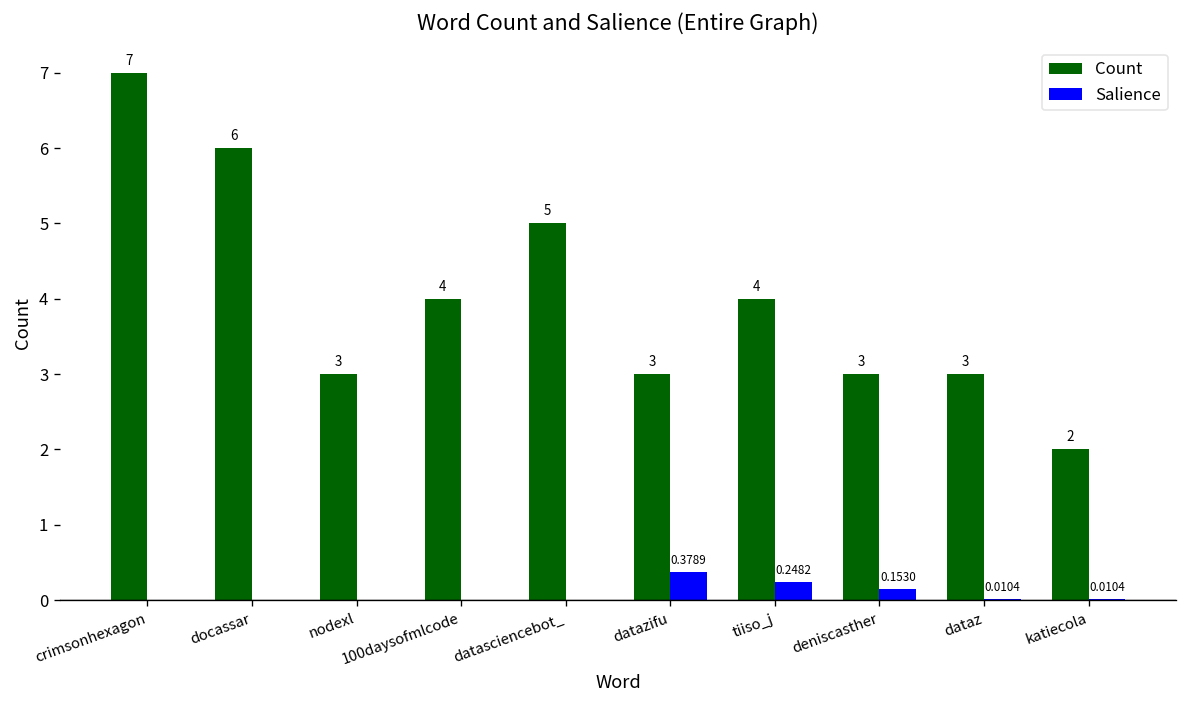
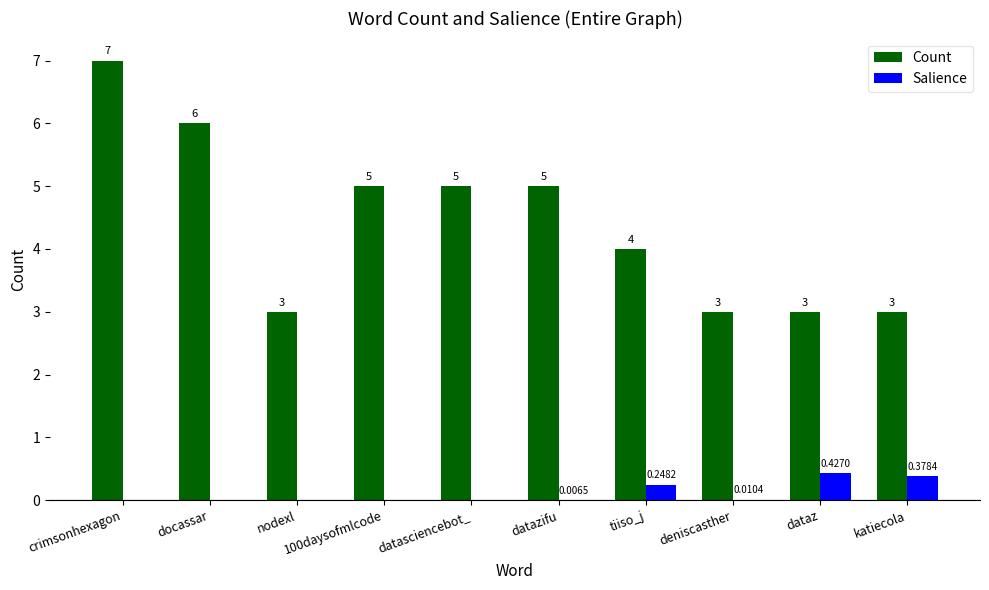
Count, 100daysofmlcode: 4 -> 5
Count, datazifu: 3 -> 5
Salience, datazifu: 0.3789 -> 0.0065
Salience, deniscasther: 0.1530 -> 0.0104
Salience, dataz: 0.0104 -> 0.4270
Count, katiecola: 2 -> 3
Salience, katiecola: 0.0104 -> 0.3784
